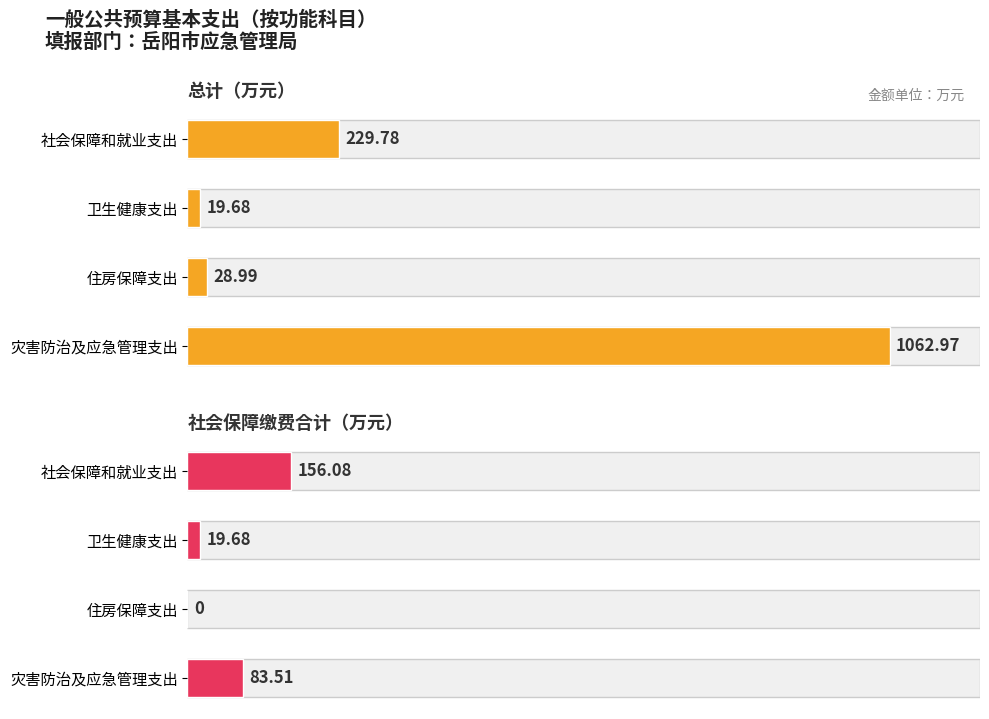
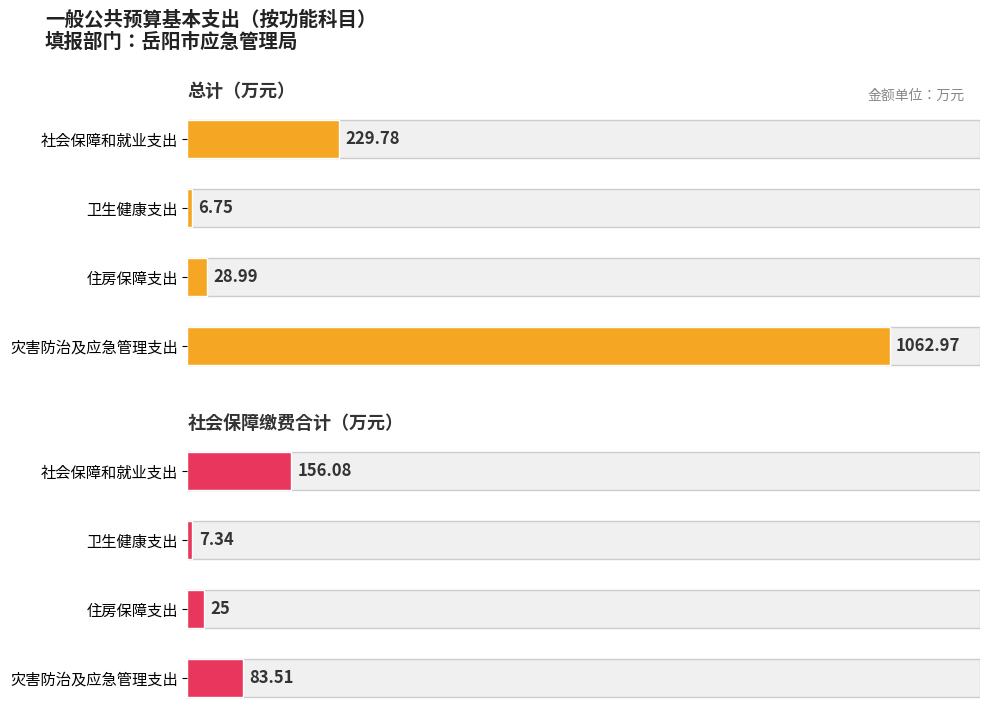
总计（万元）, 卫生健康支出: 19.68 -> 6.75
社会保障缴费合计（万元）, 卫生健康支出: 19.68 -> 7.34
社会保障缴费合计（万元）, 住房保障支出: 0 -> 25
